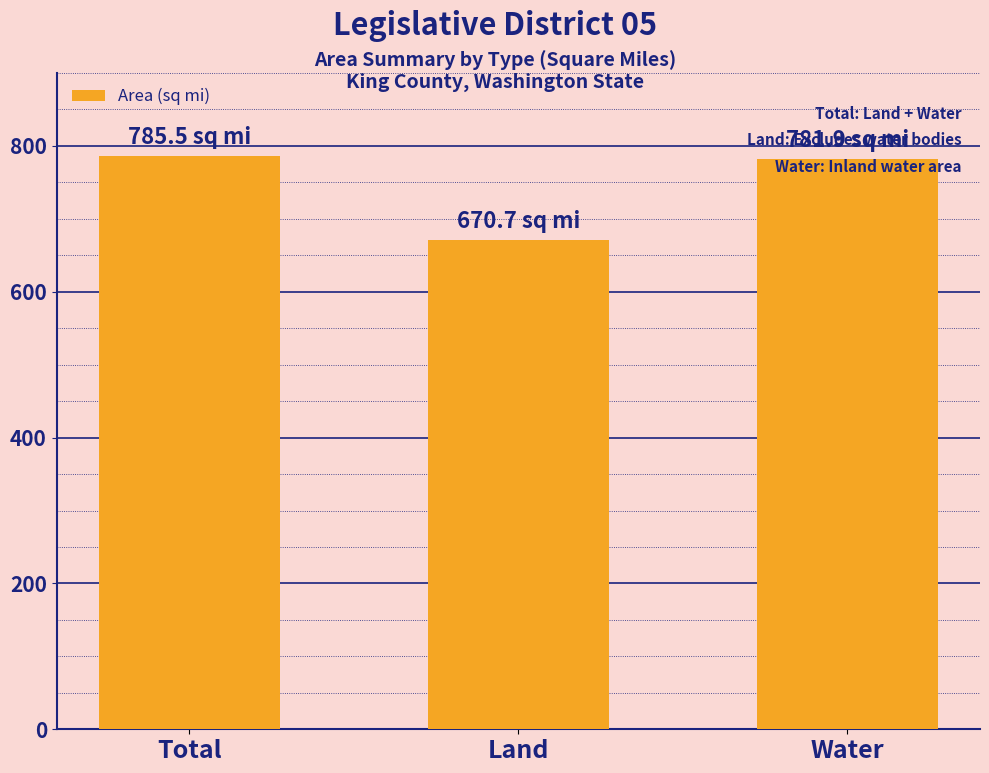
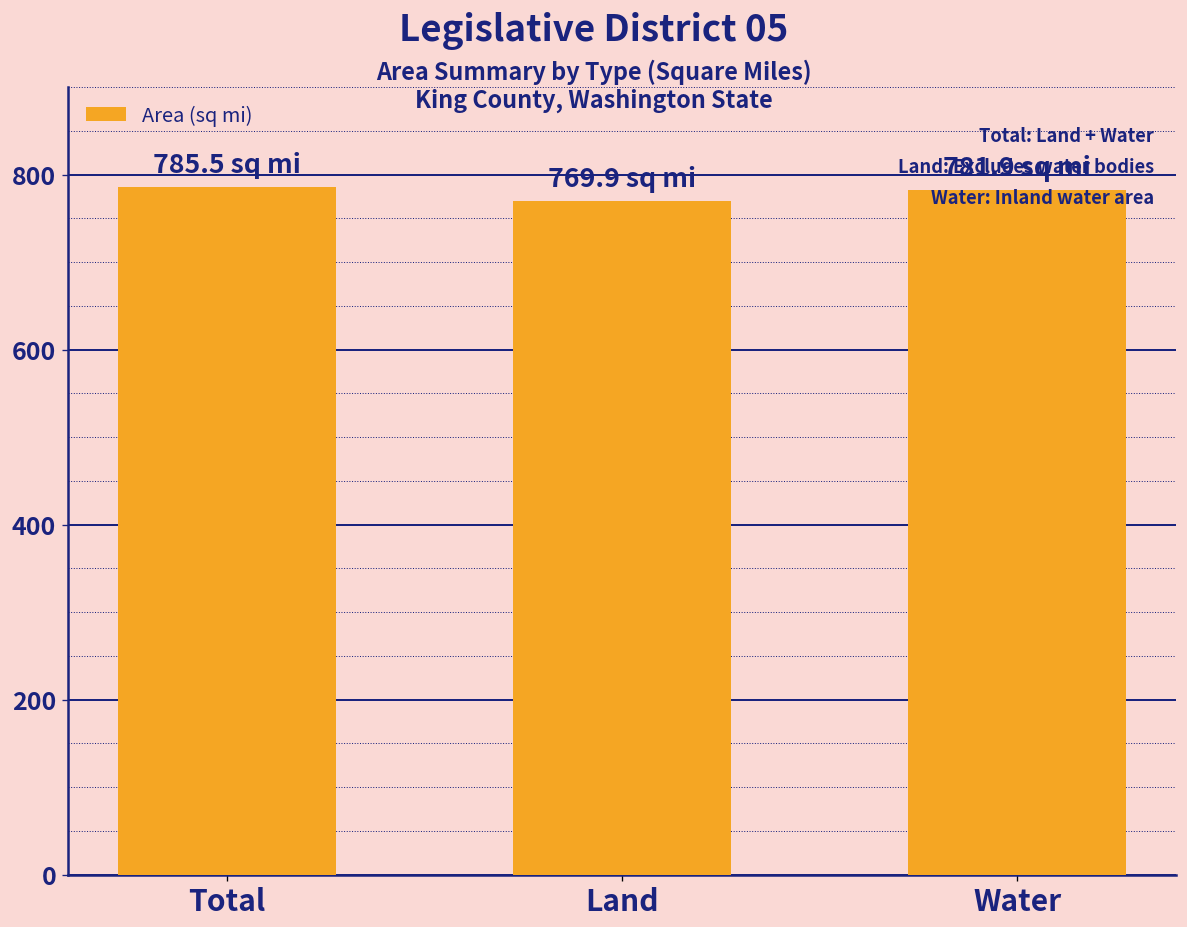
Land: 670.7 -> 769.9
